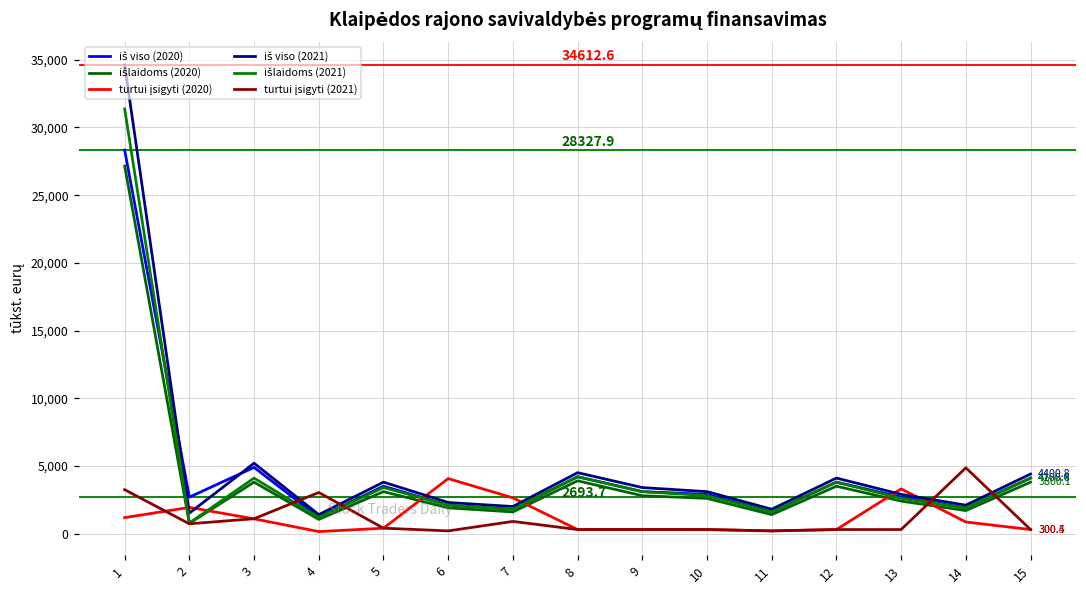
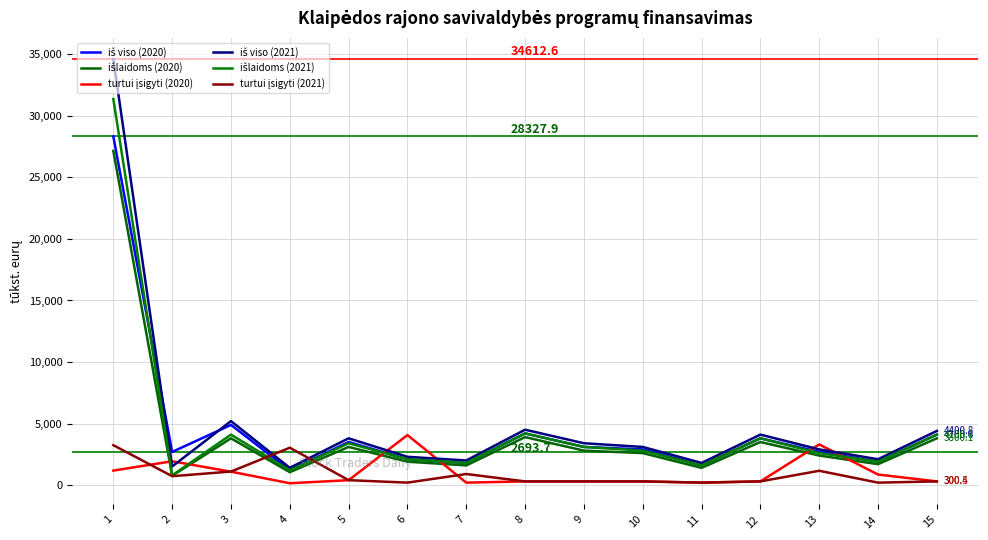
turtui įsigyti (2020), 7: 2,600 -> 200
turtui įsigyti (2021), 13: 300 -> 1,200
turtui įsigyti (2021), 14: 4,900 -> 200
